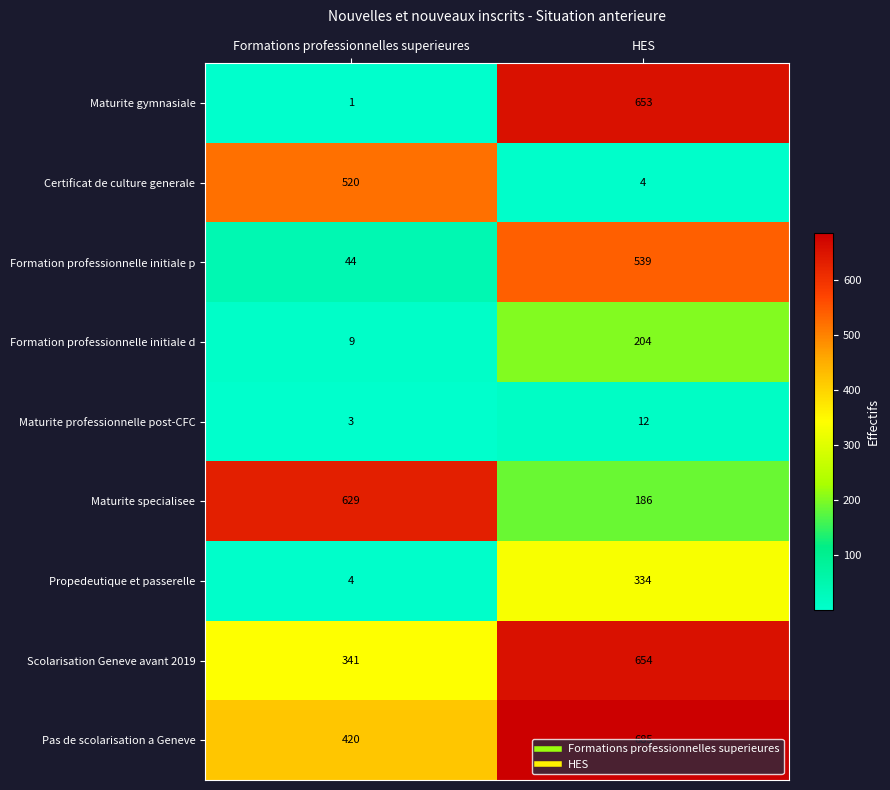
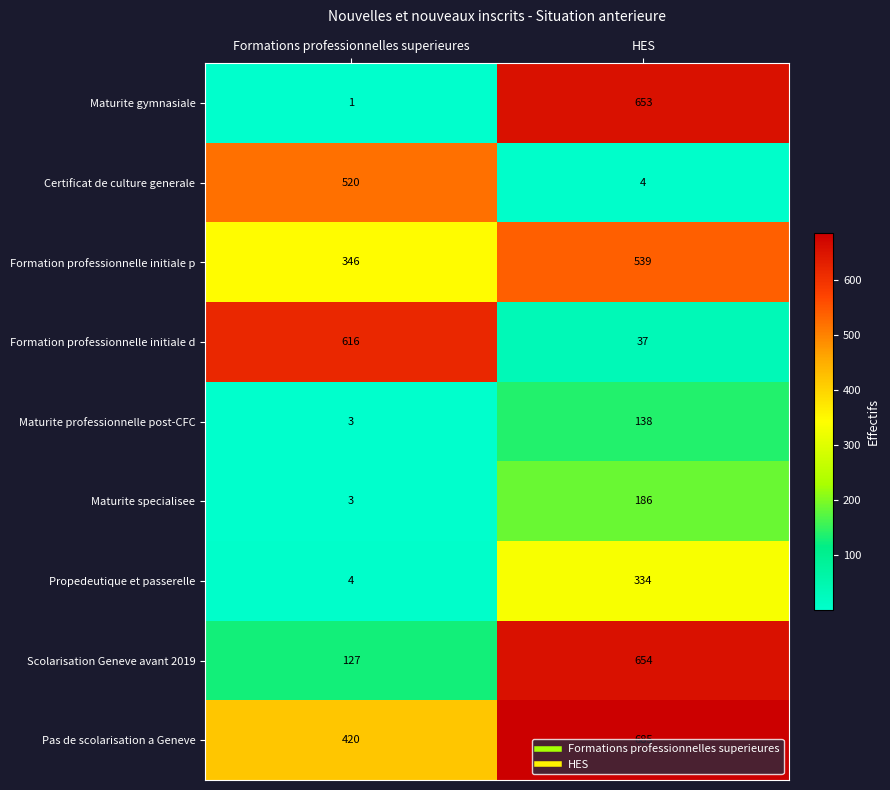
Formation professionnelle initiale p, Formations professionnelles superieures: 44 -> 346
Formation professionnelle initiale d, Formations professionnelles superieures: 9 -> 616
Formation professionnelle initiale d, HES: 204 -> 37
Maturite professionnelle post-CFC, HES: 12 -> 138
Maturite specialisee, Formations professionnelles superieures: 629 -> 3
Scolarisation Geneve avant 2019, Formations professionnelles superieures: 341 -> 127
